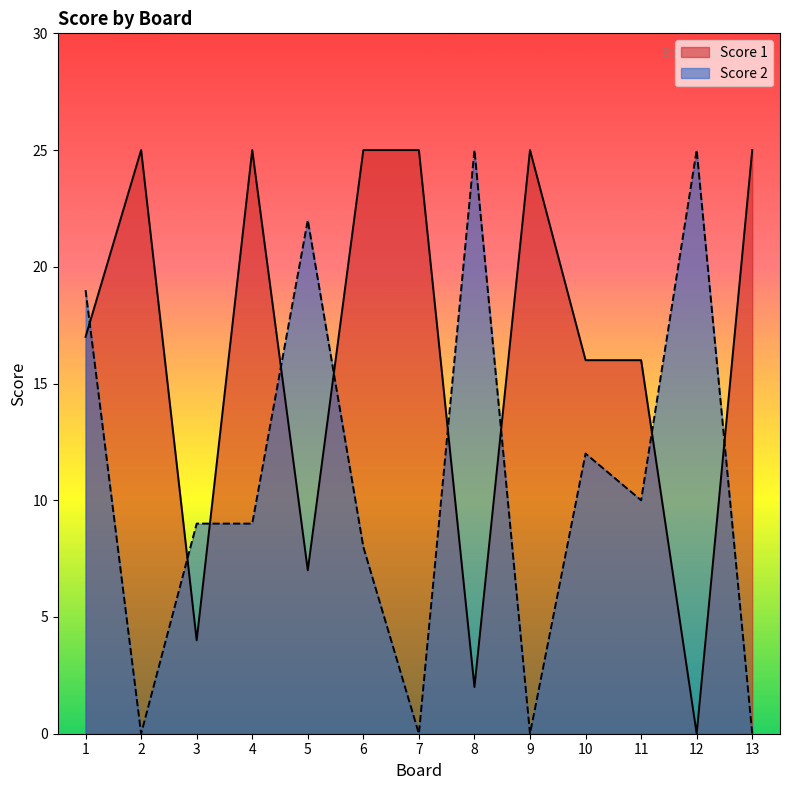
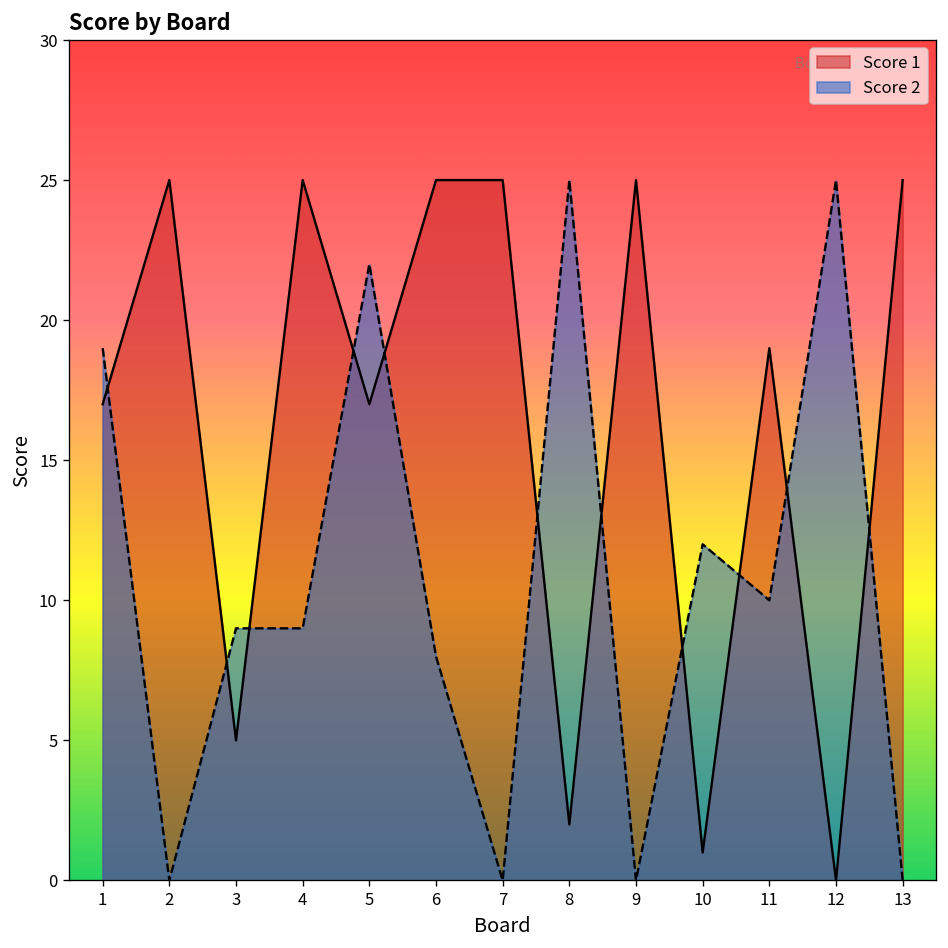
Score 1, 3: 4 -> 5
Score 1, 5: 7 -> 17
Score 1, 10: 16 -> 1
Score 1, 11: 16 -> 19
